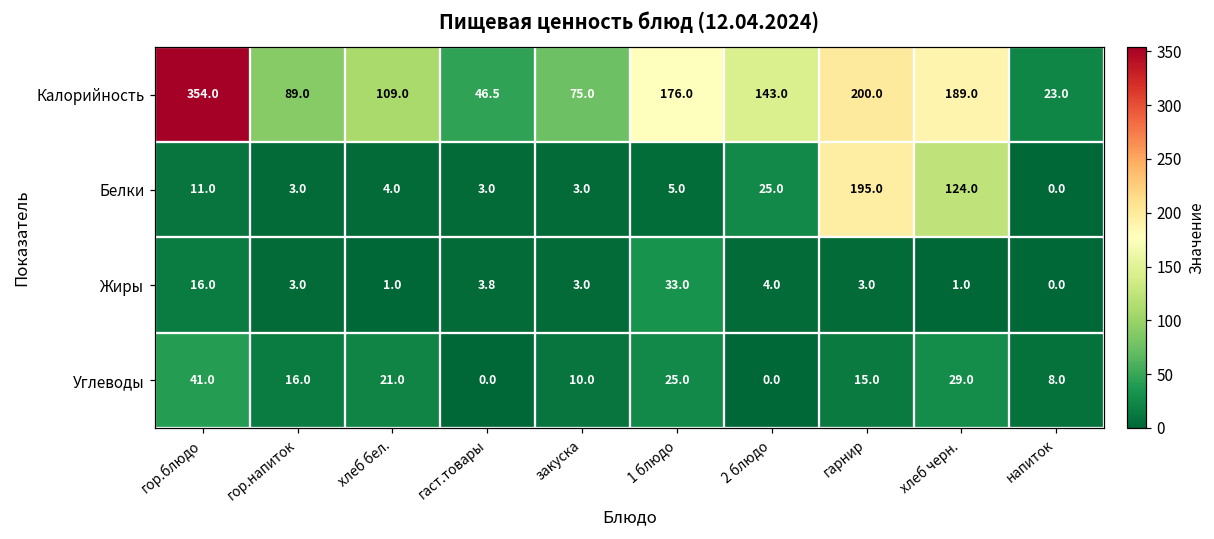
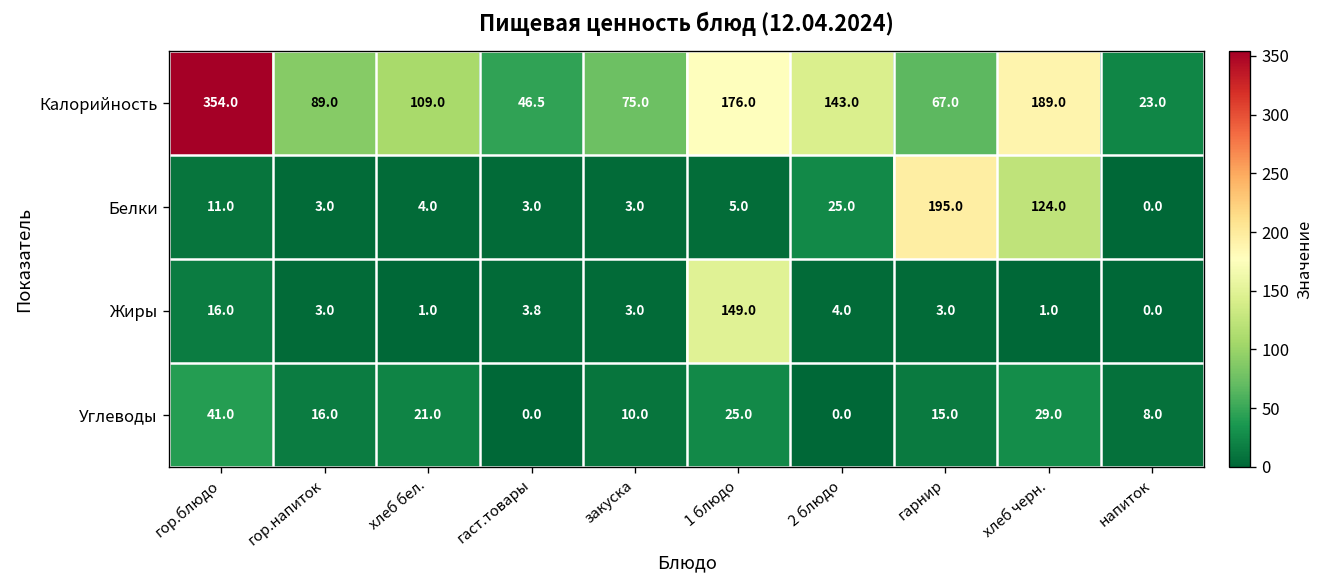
Калорийность, гарнир: 200.0 -> 67.0
Жиры, 1 блюдо: 33.0 -> 149.0
